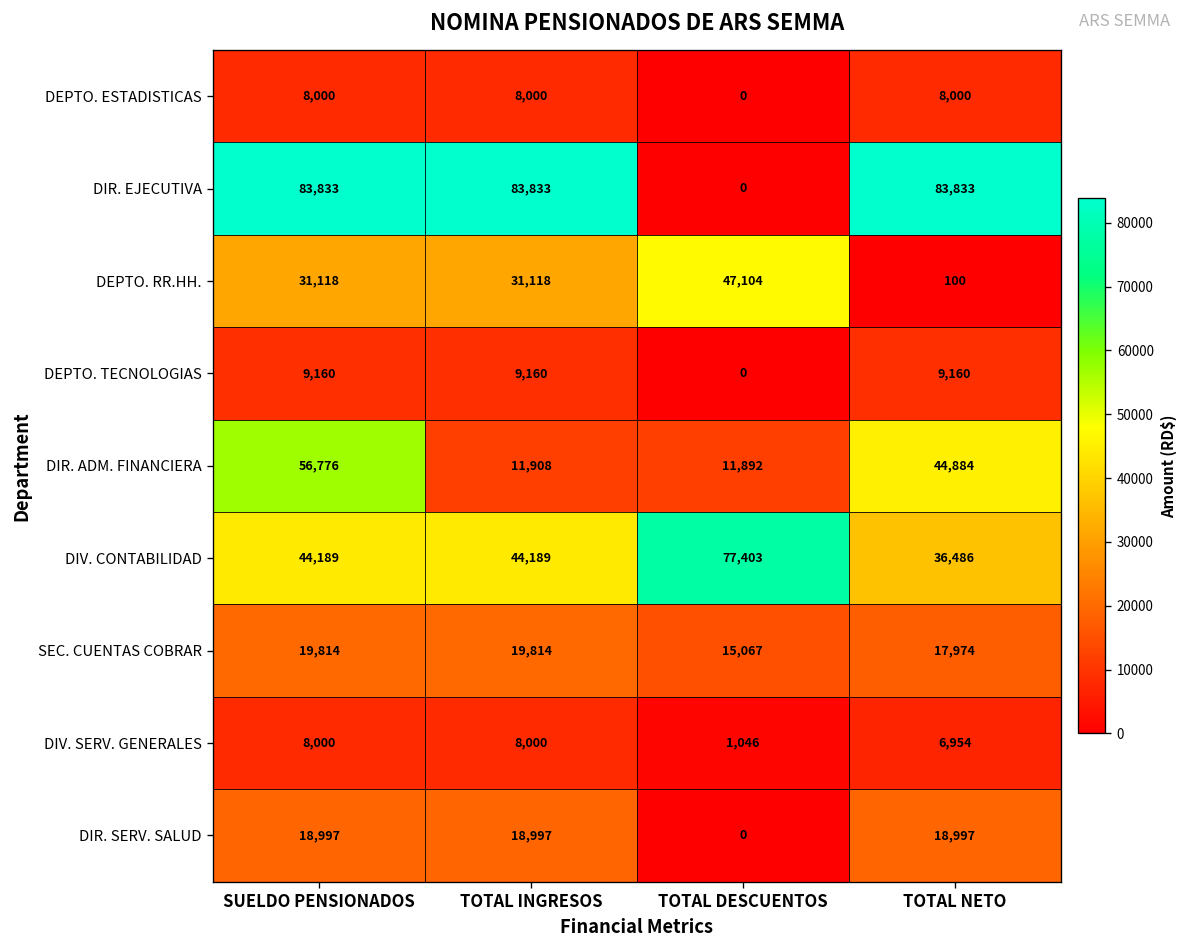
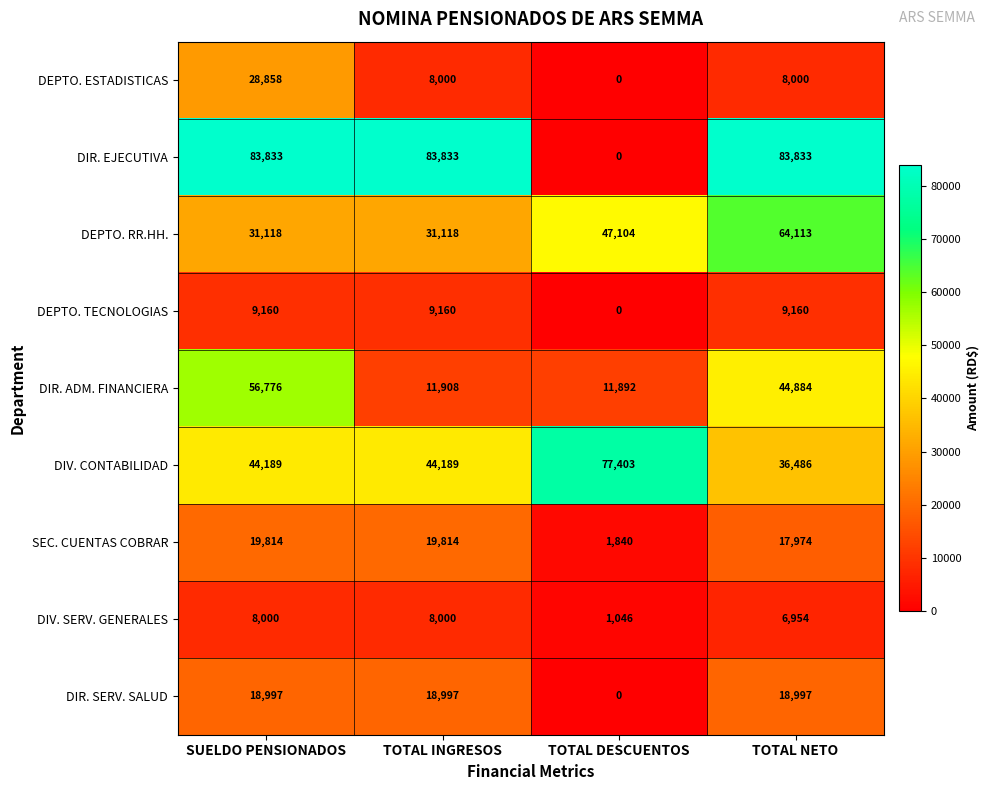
DEPTO. ESTADISTICAS, SUELDO PENSIONADOS: 8,000 -> 28,858
DEPTO. RR.HH., TOTAL NETO: 100 -> 64,113
SEC. CUENTAS COBRAR, TOTAL DESCUENTOS: 15,067 -> 1,840
